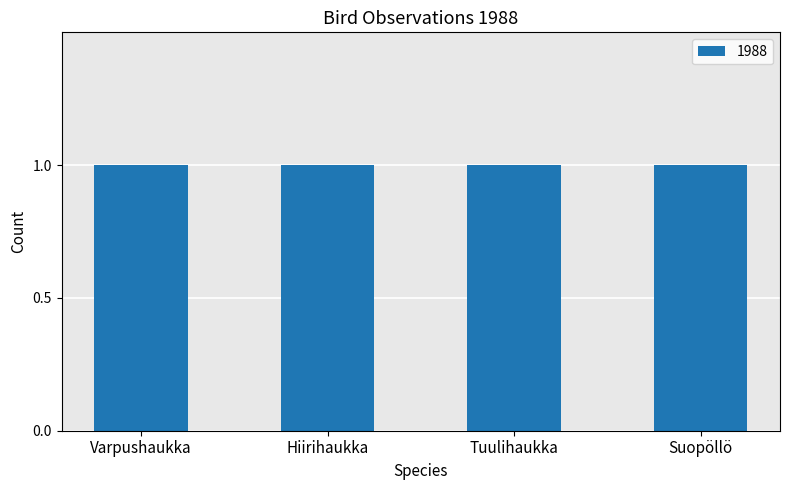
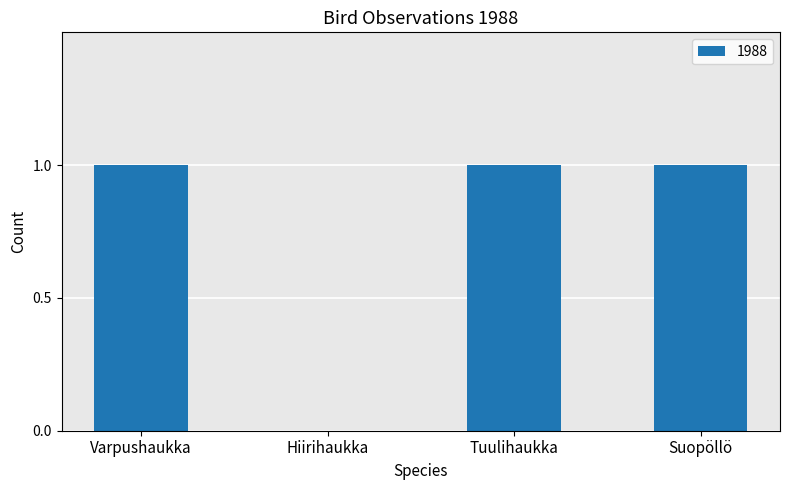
Hiirihaukka: 1 -> 0
